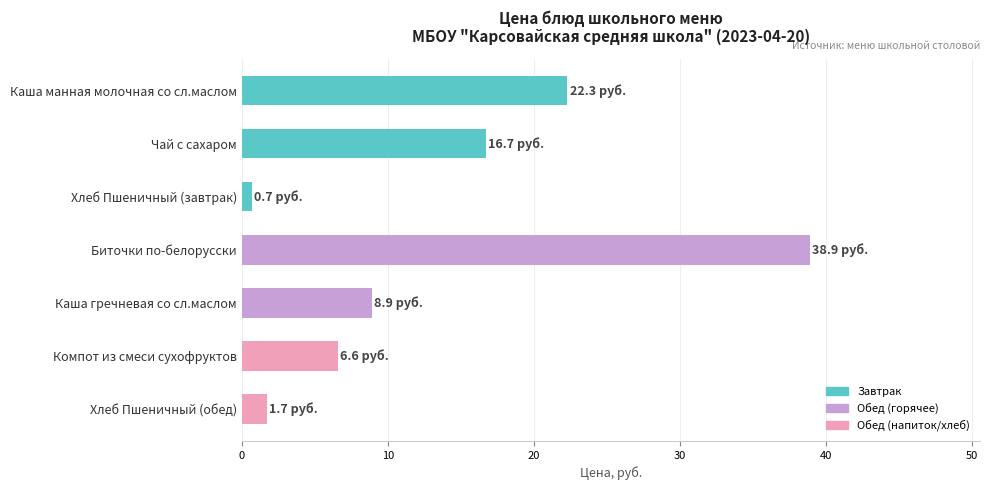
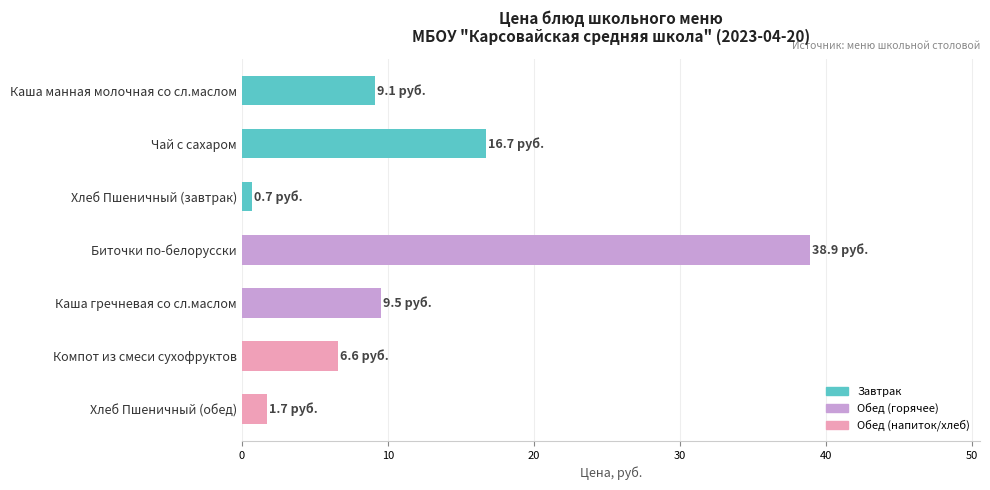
Каша манная молочная со сл.маслом: 22.3 -> 9.1
Каша гречневая со сл.маслом: 8.9 -> 9.5
